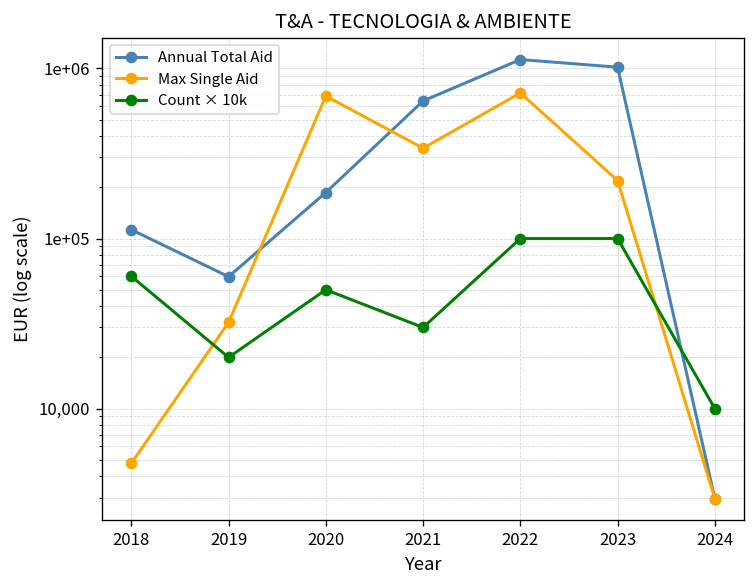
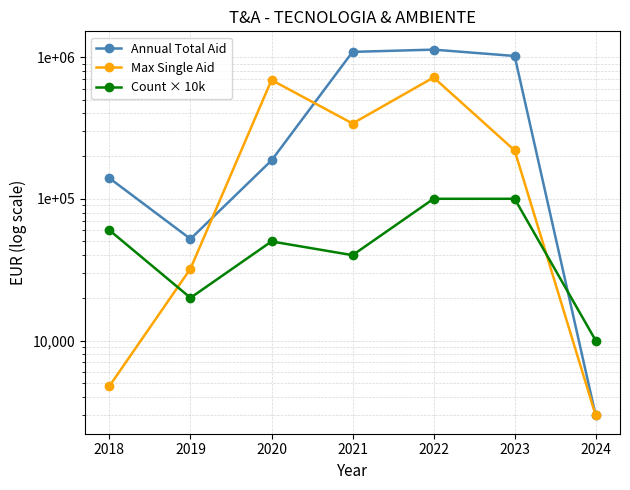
Annual Total Aid, 2018: 110,000 -> 140,000
Annual Total Aid, 2019: 60,000 -> 52,000
Annual Total Aid, 2021: 600,000 -> 1,100,000
Count × 10k, 2021: 30,000 -> 40,000
